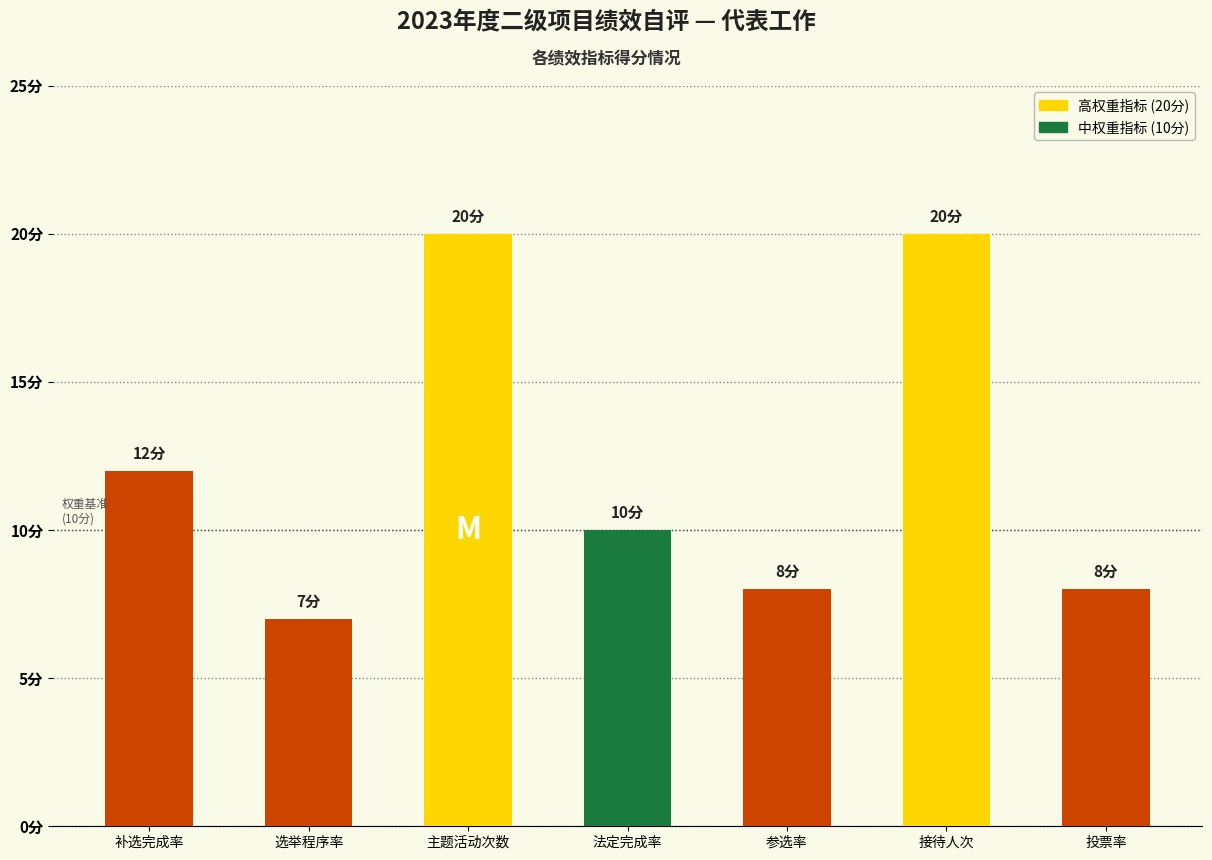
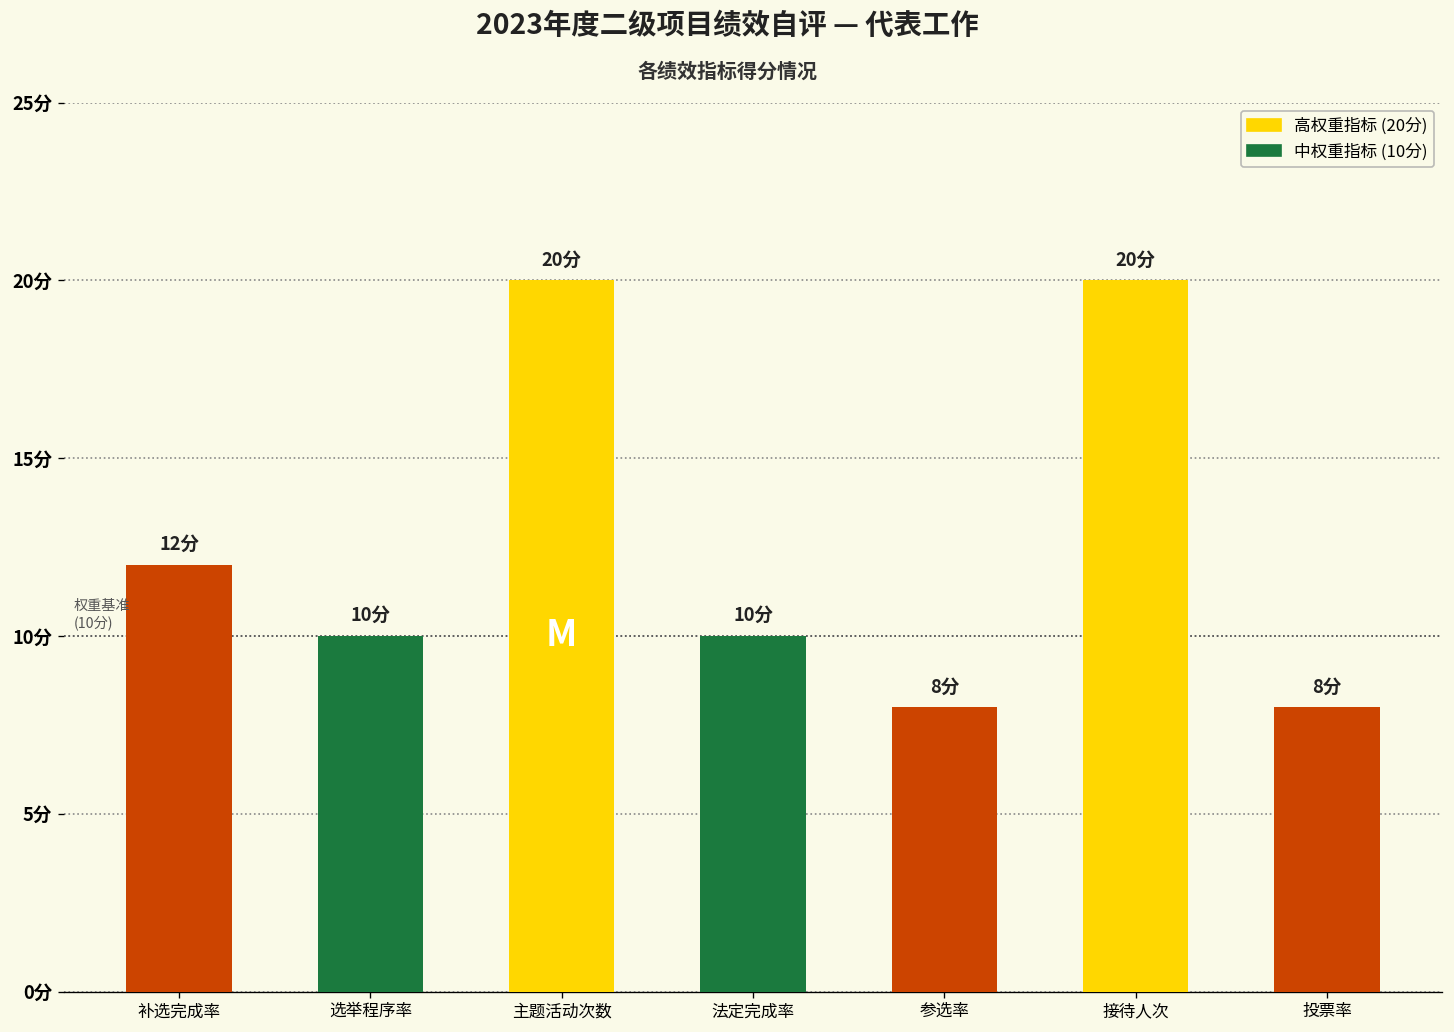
选举程序率: 7分 -> 10分
